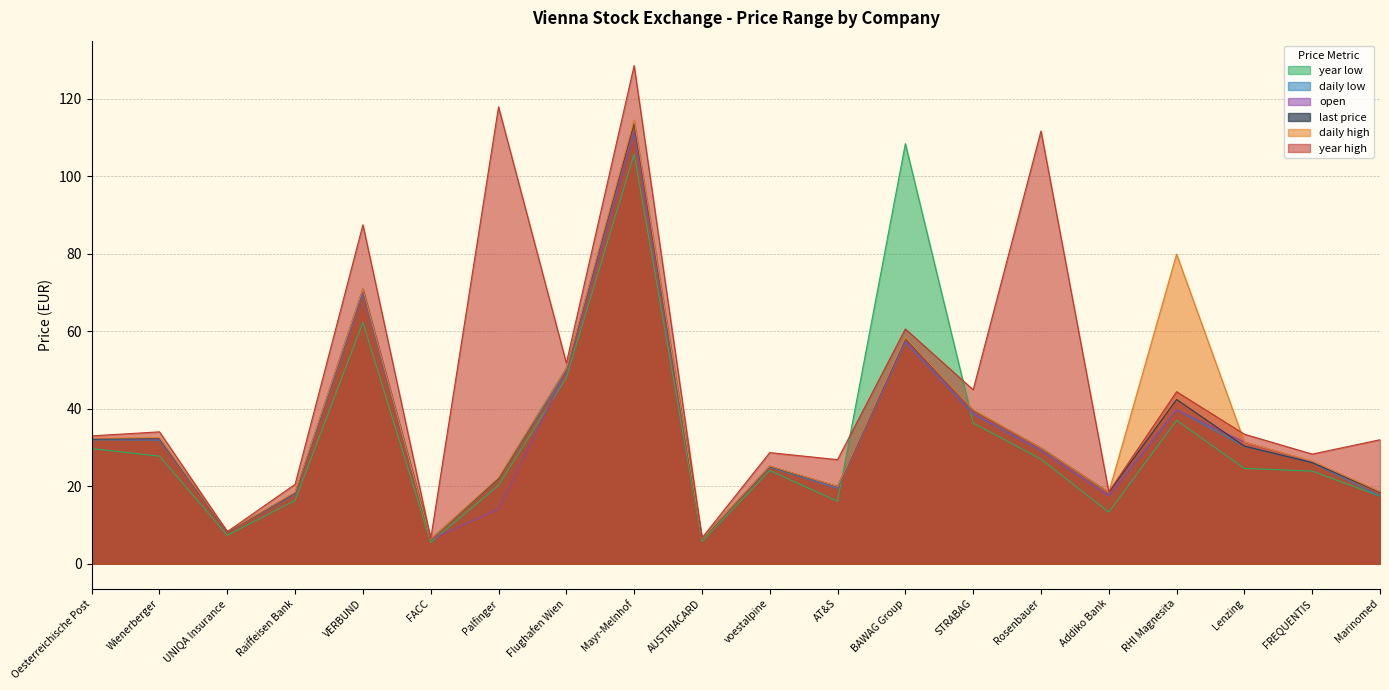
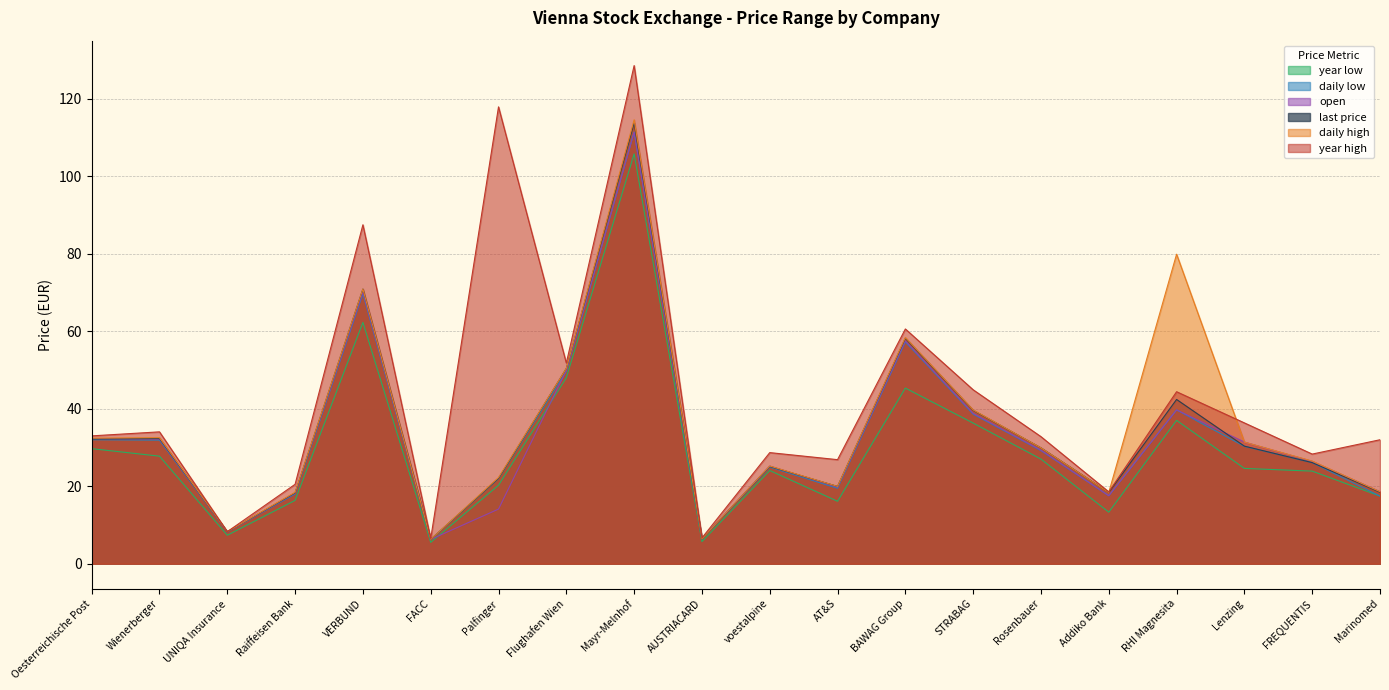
year low, BAWAG Group: 108 -> 45
year high, Rosenbauer: 112 -> 33
year high, Lenzing: 33 -> 36
